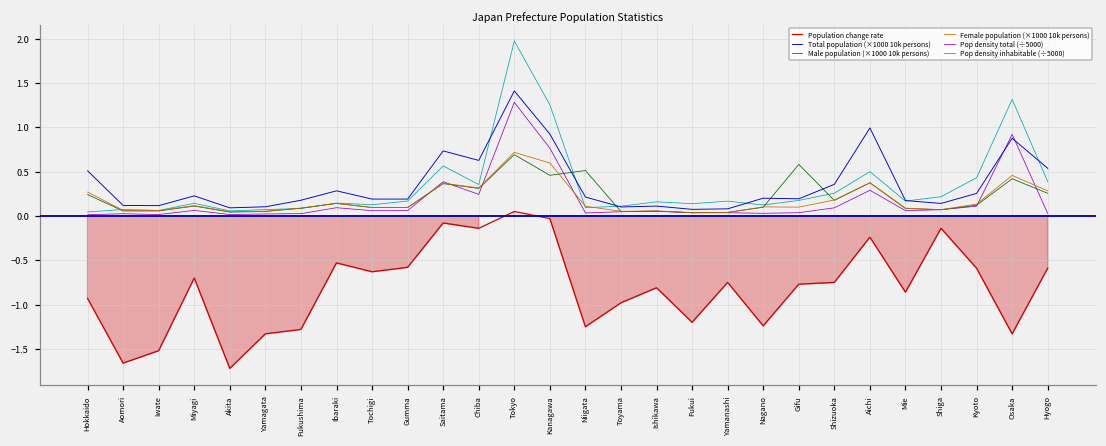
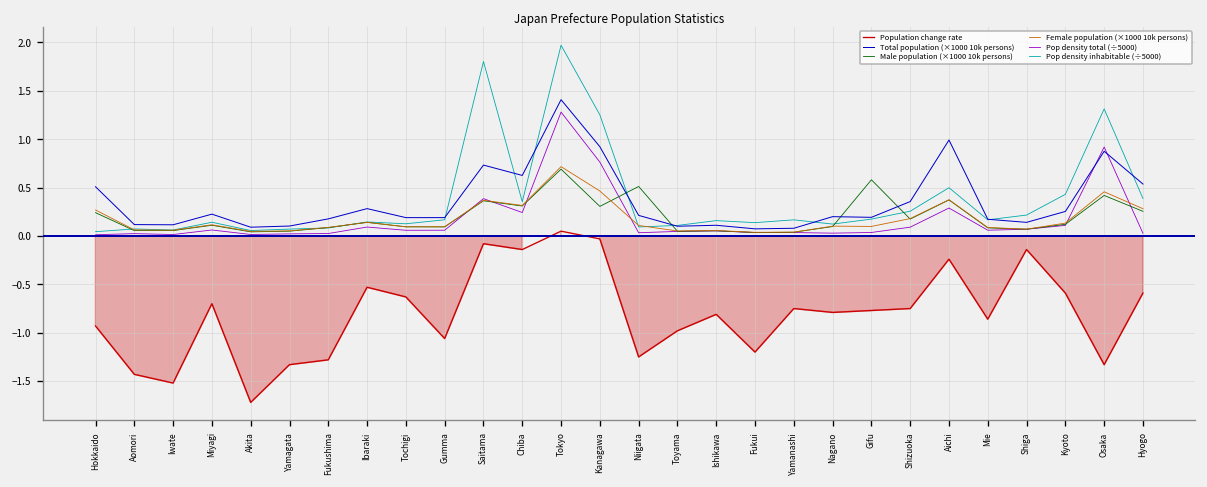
Population change rate, Aomori: -1.7 -> -1.4
Population change rate, Gumma: -0.6 -> -1.1
Pop density inhabitable (÷5000), Saitama: 0.6 -> 1.8
Male population (×1000 10k persons), Kanagawa: 0.5 -> 0.3
Female population (×1000 10k persons), Kanagawa: 0.6 -> 0.5
Population change rate, Nagano: -1.2 -> -0.8
